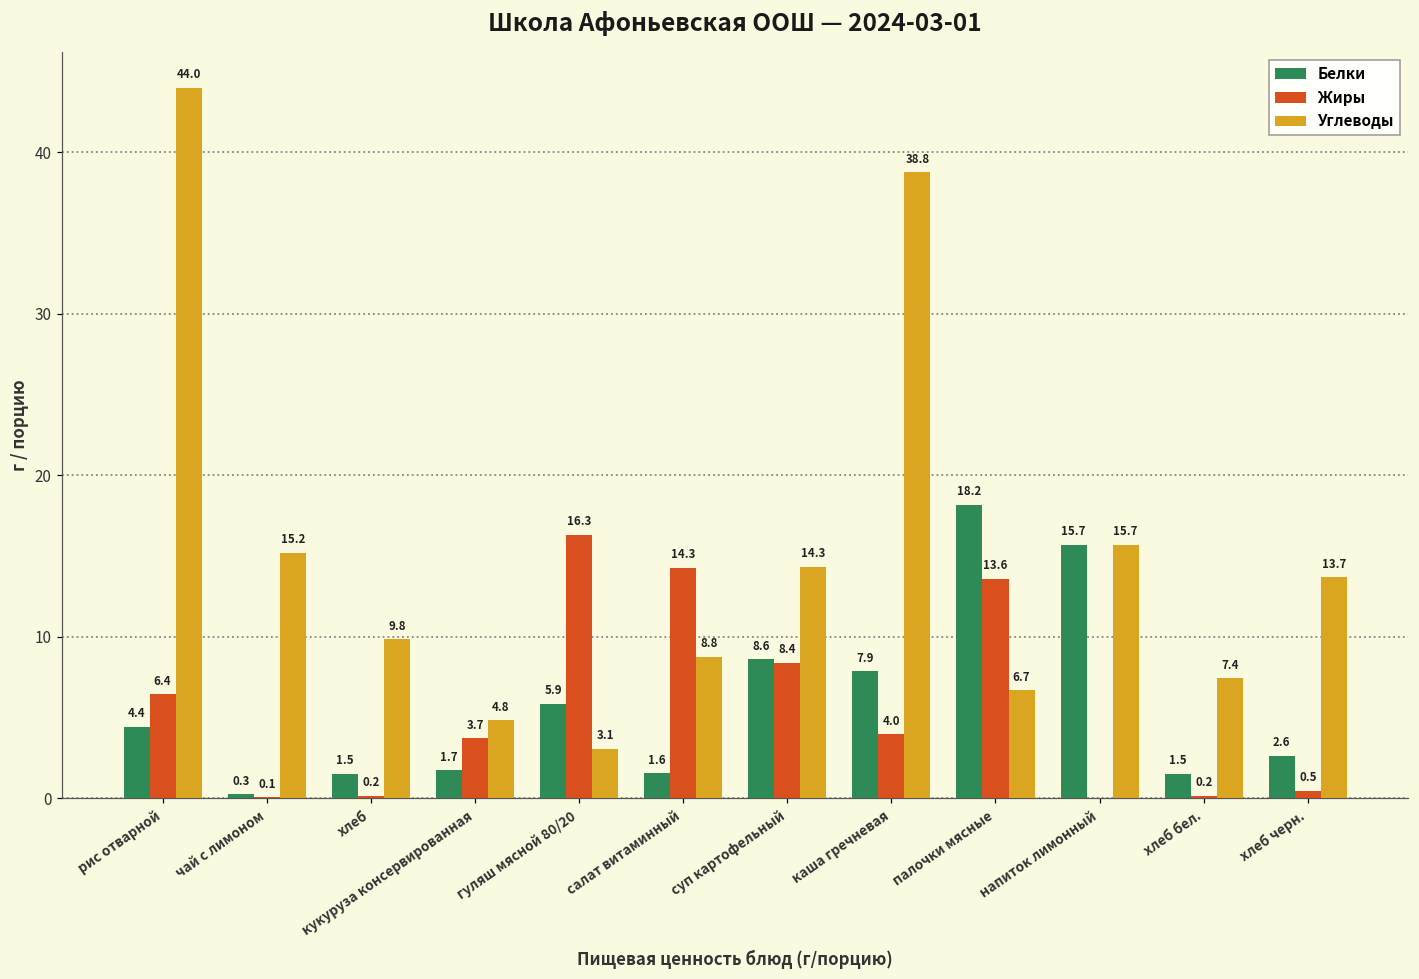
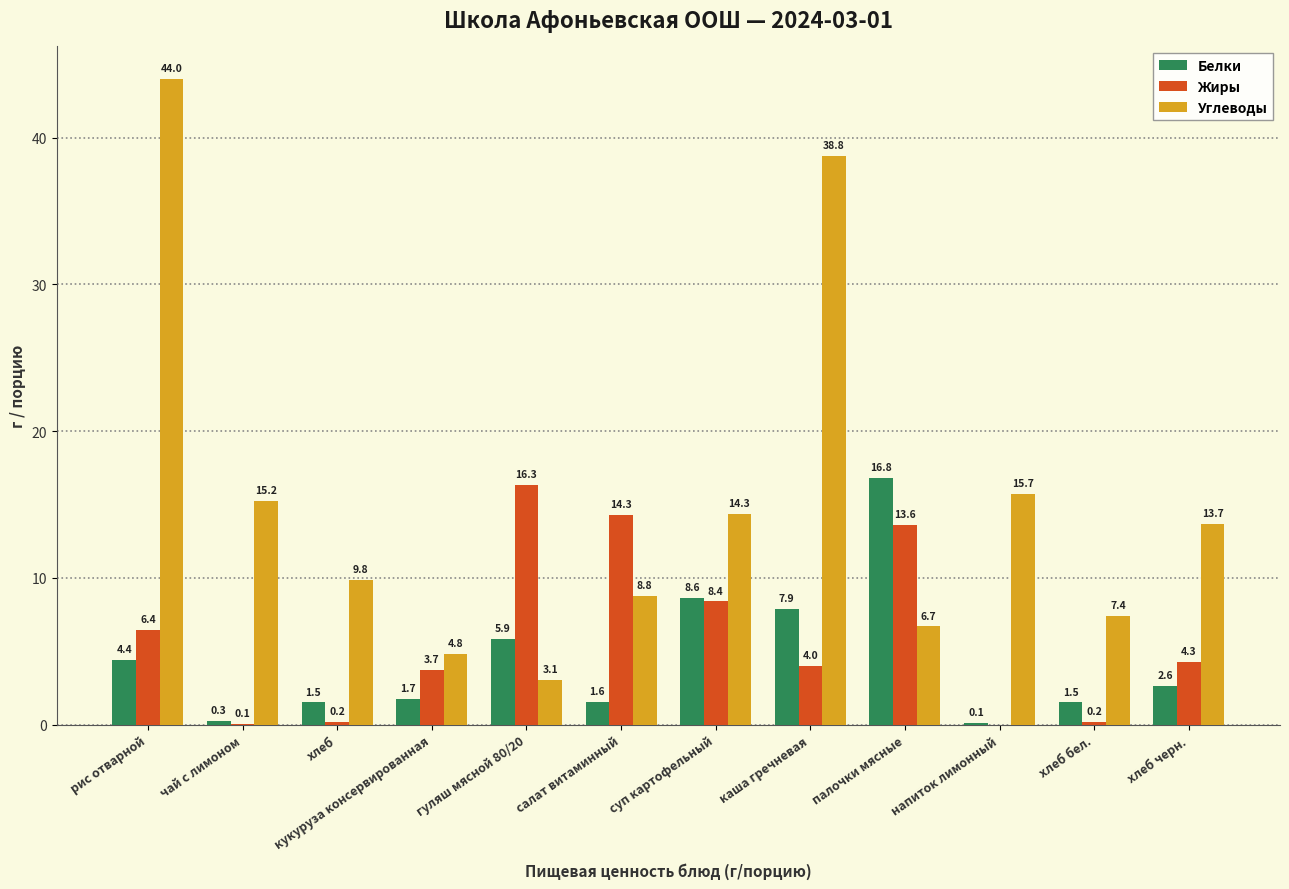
Белки, палочки мясные: 18.2 -> 16.8
Белки, напиток лимонный: 15.7 -> 0.1
Жиры, хлеб черн.: 0.5 -> 4.3
